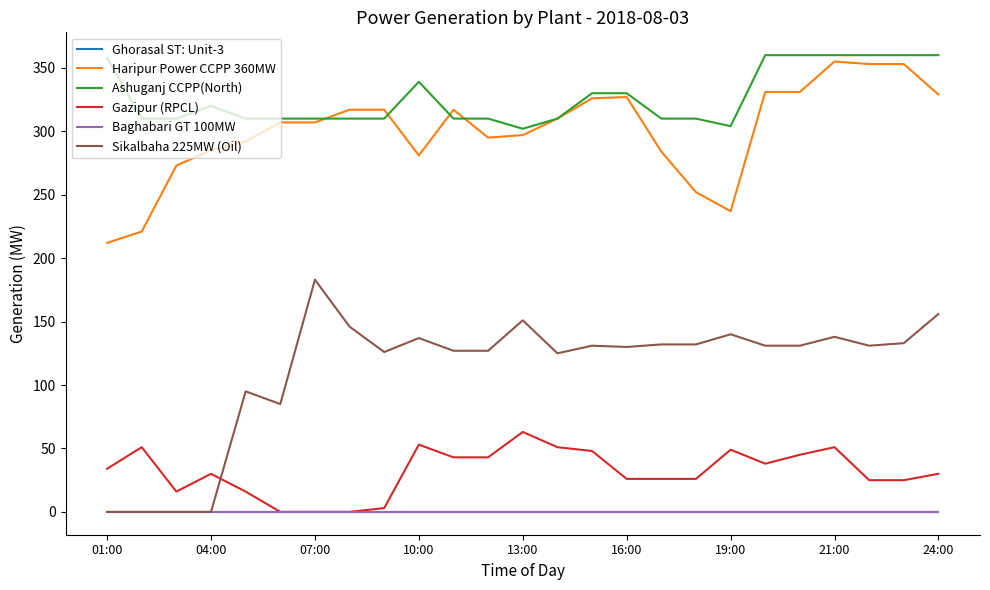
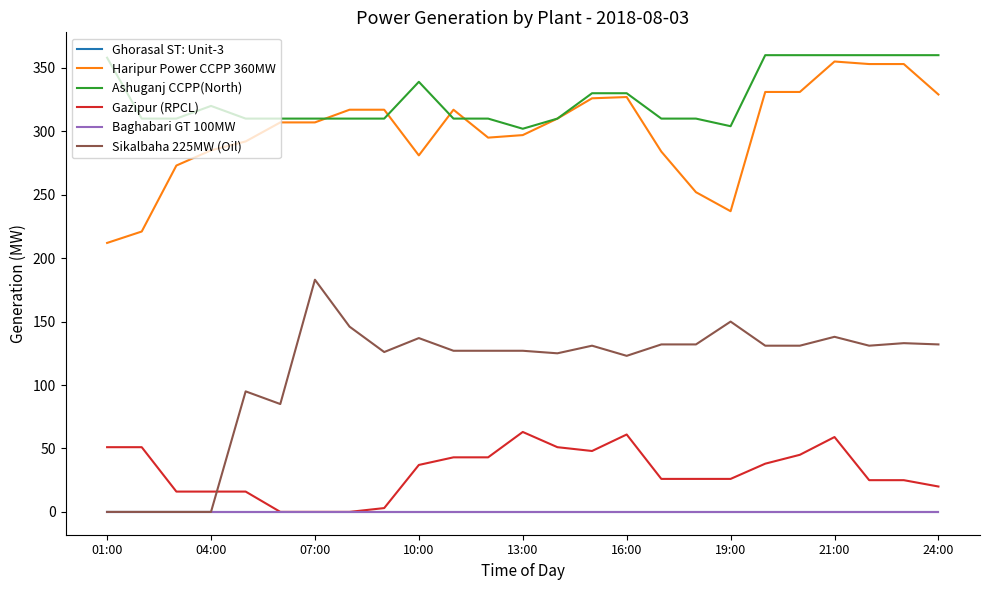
Gazipur (RPCL), 01:00: 34 -> 51
Gazipur (RPCL), 04:00: 30 -> 16
Gazipur (RPCL), 10:00: 53 -> 37
Sikalbaha 225MW (Oil), 13:00: 151 -> 127
Gazipur (RPCL), 16:00: 26 -> 61
Sikalbaha 225MW (Oil), 16:00: 130 -> 123
Gazipur (RPCL), 19:00: 49 -> 26
Sikalbaha 225MW (Oil), 19:00: 140 -> 150
Gazipur (RPCL), 21:00: 51 -> 59
Gazipur (RPCL), 24:00: 30 -> 20
Sikalbaha 225MW (Oil), 24:00: 156 -> 132
